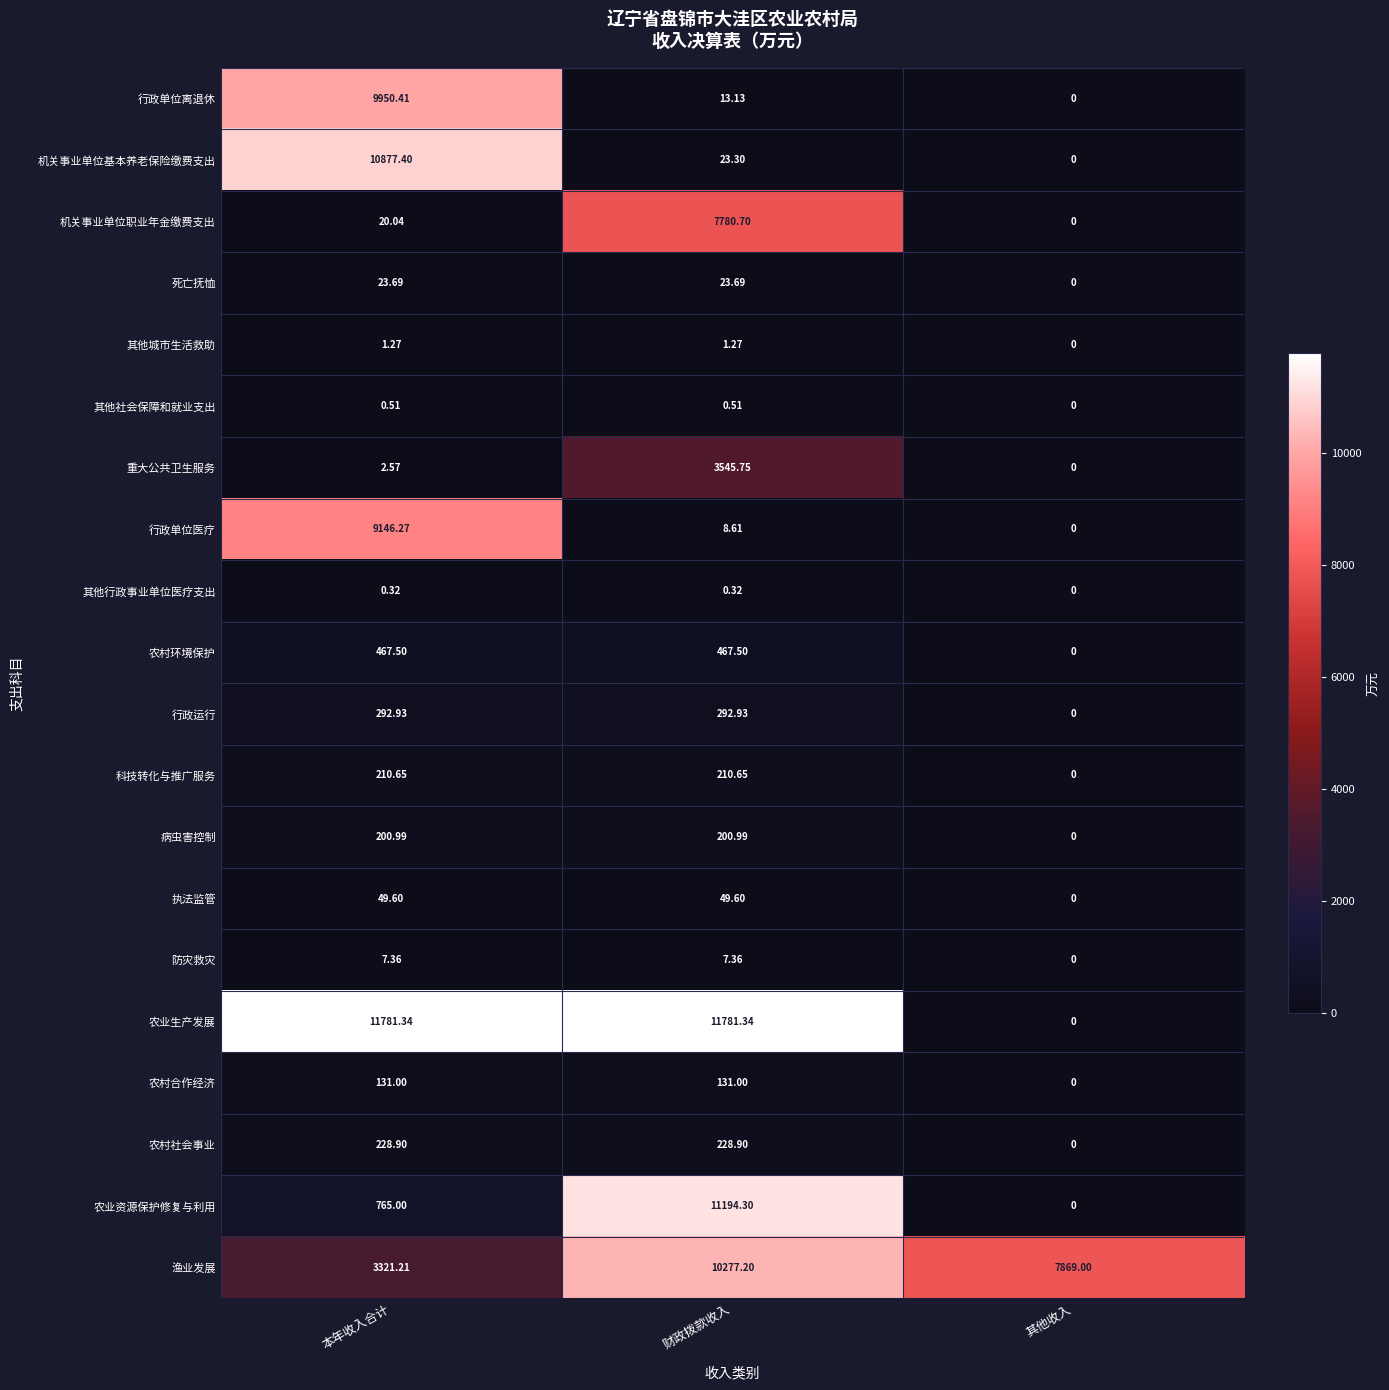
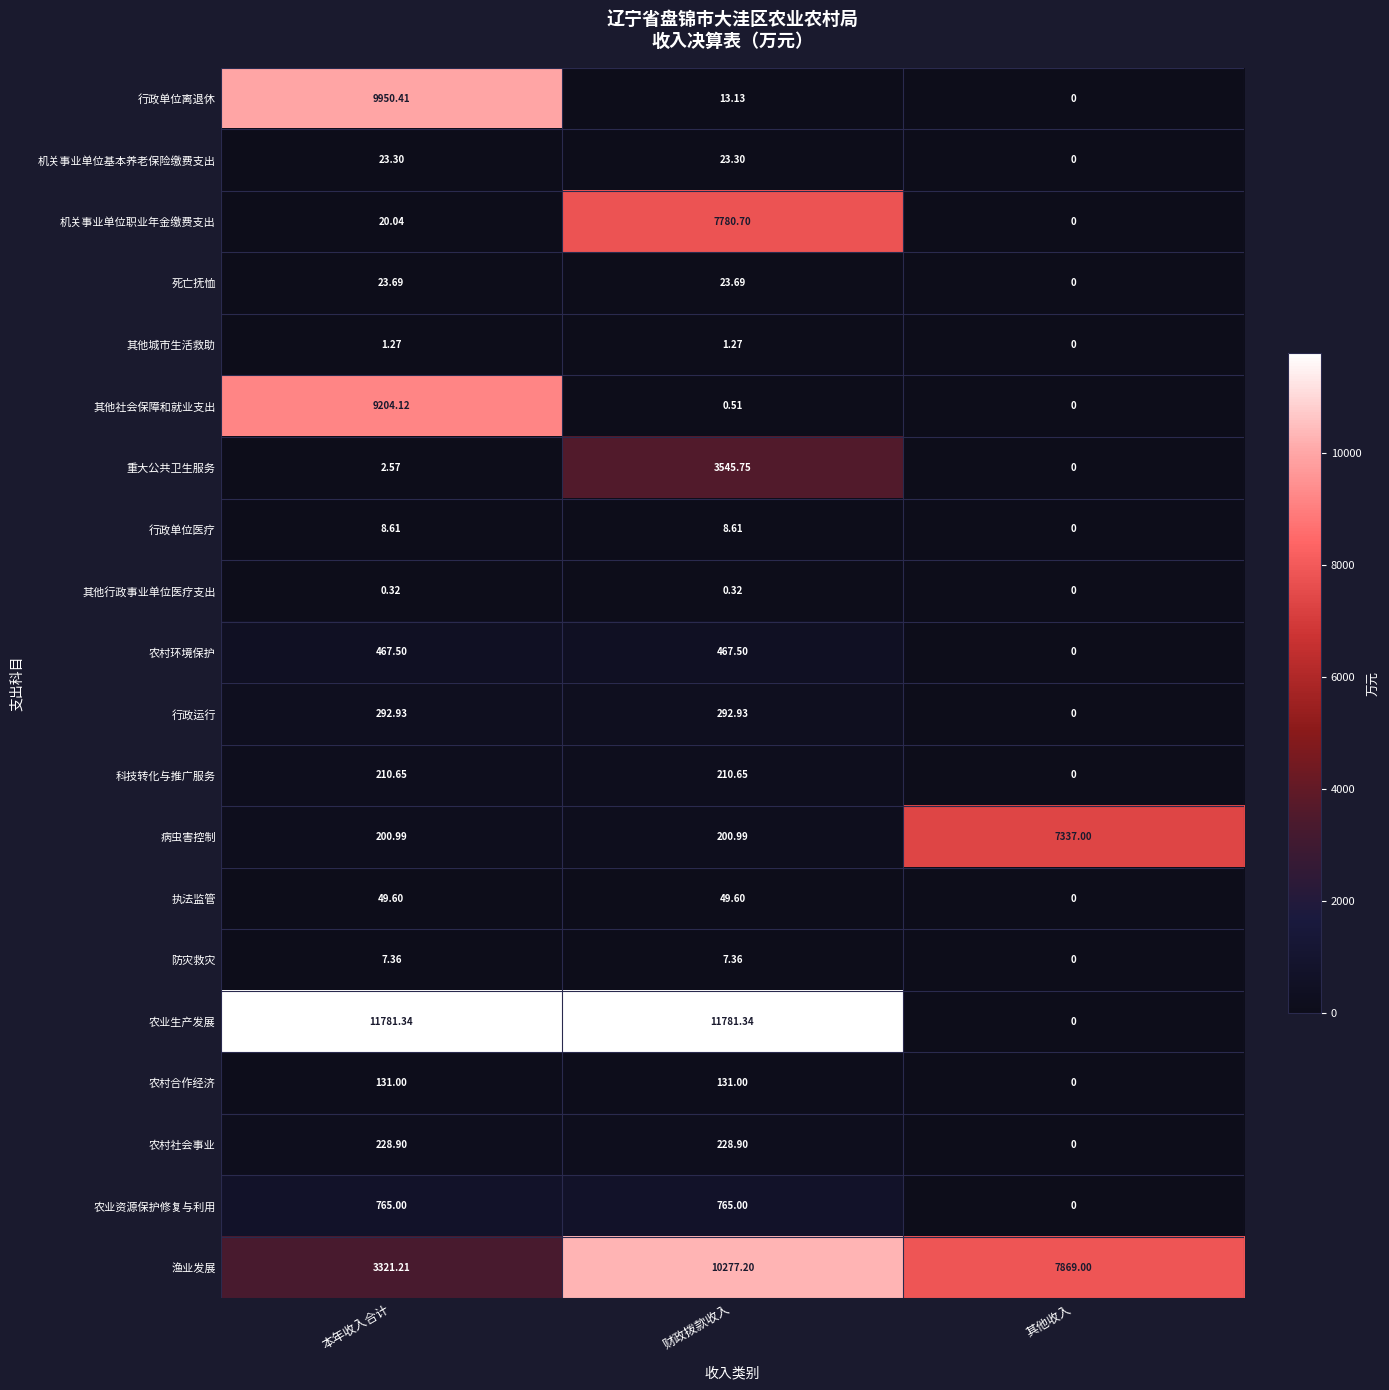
机关事业单位基本养老保险缴费支出, 本年收入合计: 10877.40 -> 23.30
其他社会保障和就业支出, 本年收入合计: 0.51 -> 9204.12
行政单位医疗, 本年收入合计: 9146.27 -> 8.61
病虫害控制, 其他收入: 0 -> 7337.00
农业资源保护修复与利用, 财政拨款收入: 11194.30 -> 765.00
